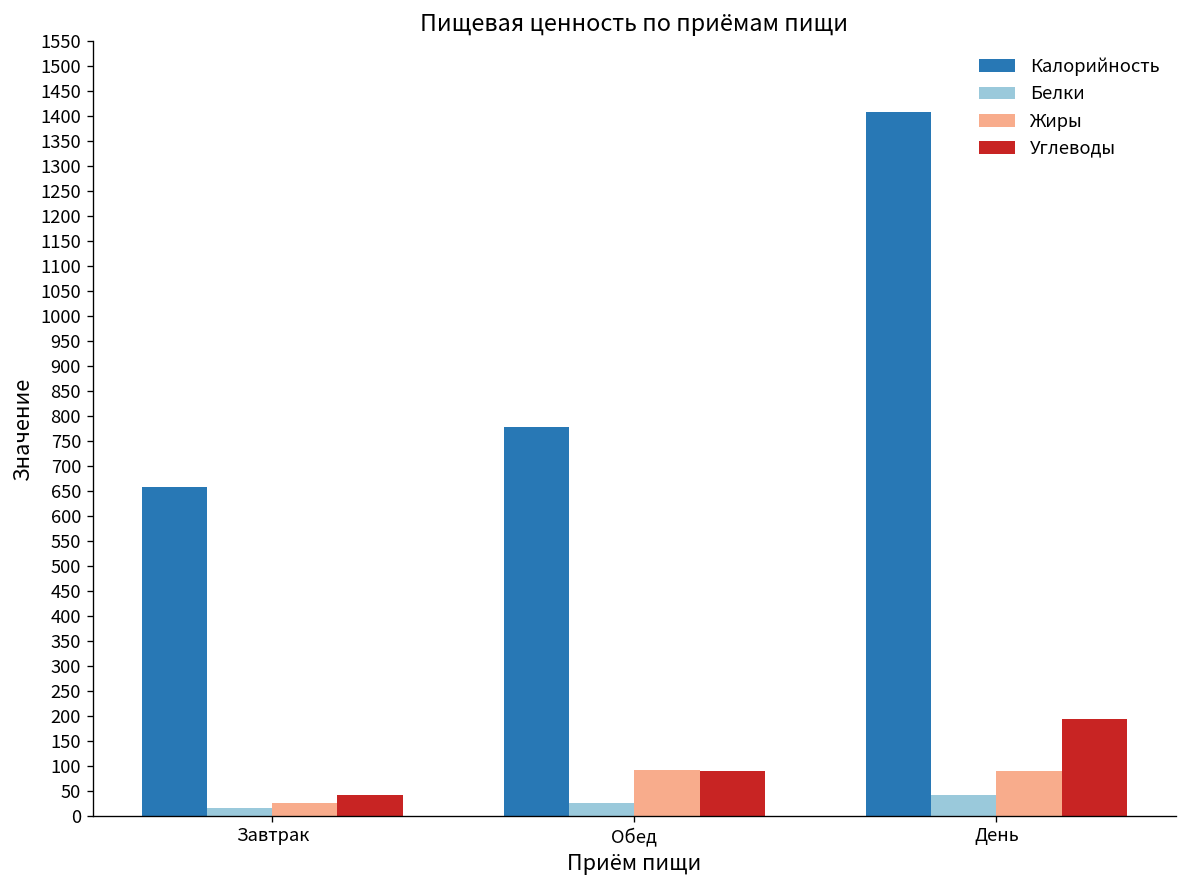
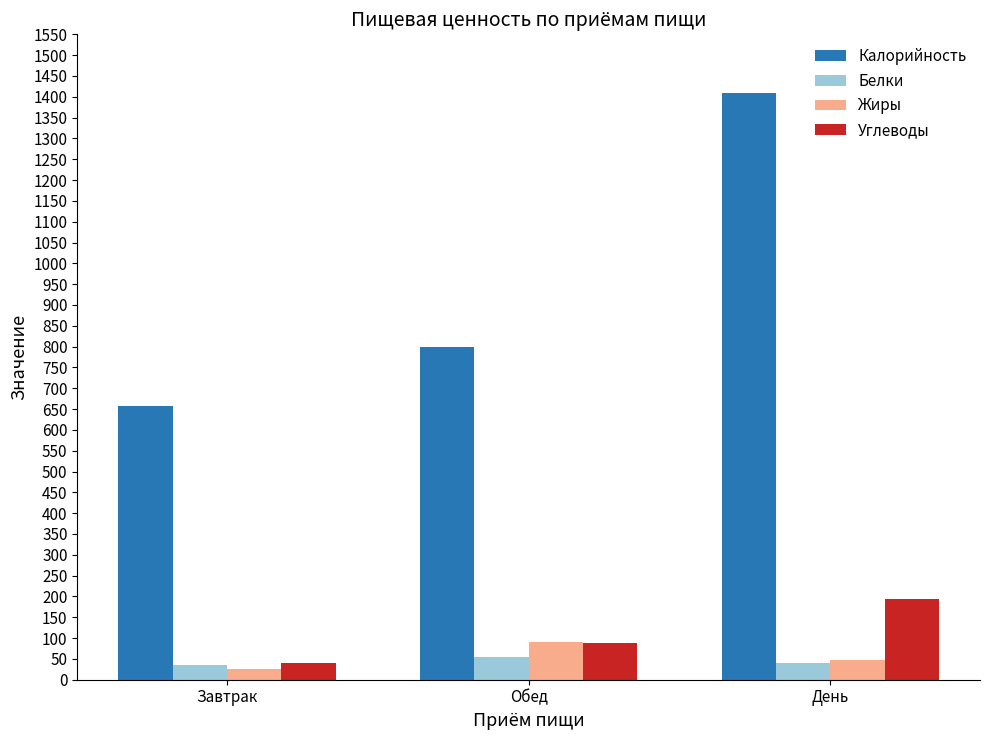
Белки, Завтрак: 20 -> 40
Калорийность, Обед: 780 -> 800
Белки, Обед: 20 -> 60
Жиры, День: 90 -> 50
